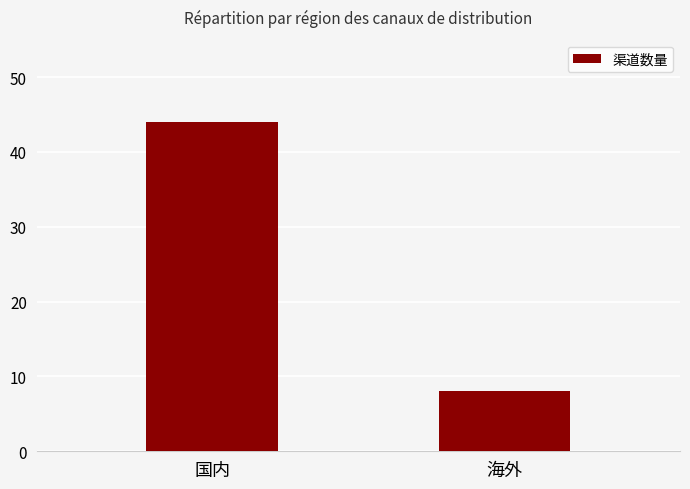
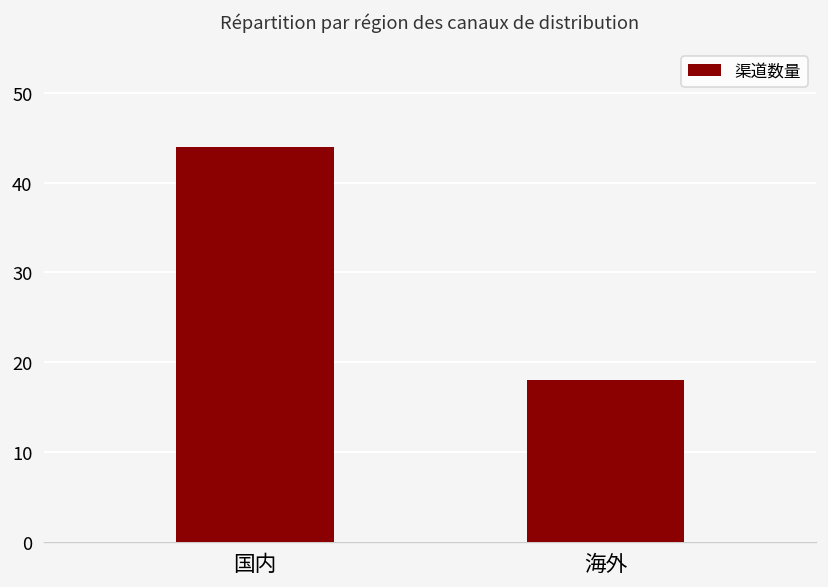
海外: 8 -> 18
